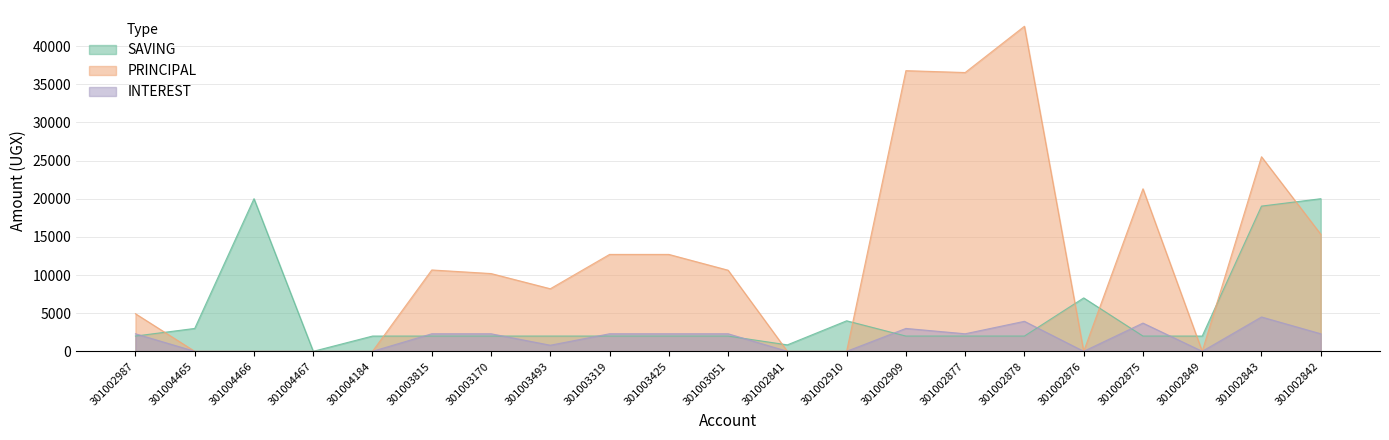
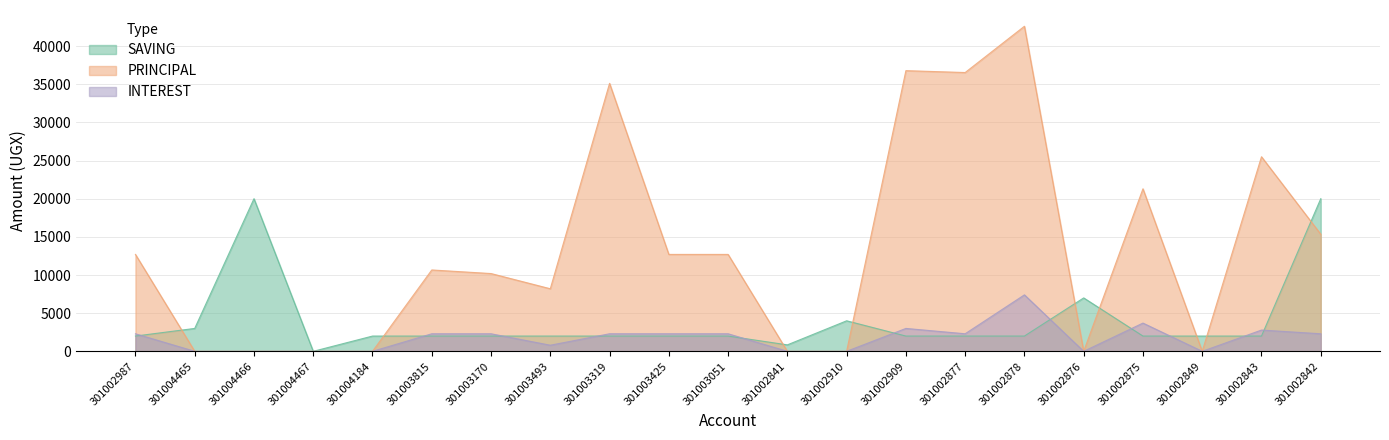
PRINCIPAL, 301002987: 5000 -> 13000
PRINCIPAL, 301003319: 13000 -> 35000
PRINCIPAL, 301003051: 11000 -> 13000
INTEREST, 301002878: 4000 -> 7000
SAVING, 301002843: 19000 -> 2000
INTEREST, 301002843: 5000 -> 3000
